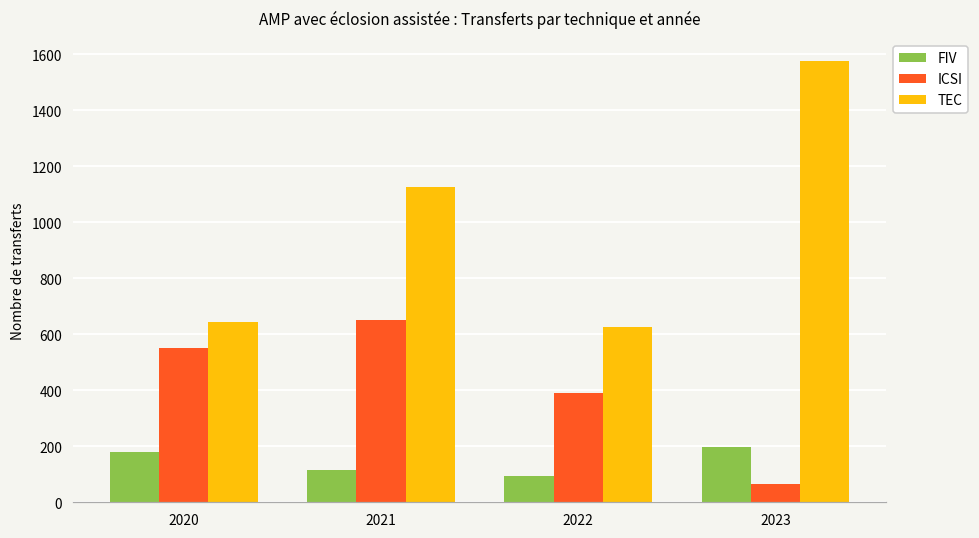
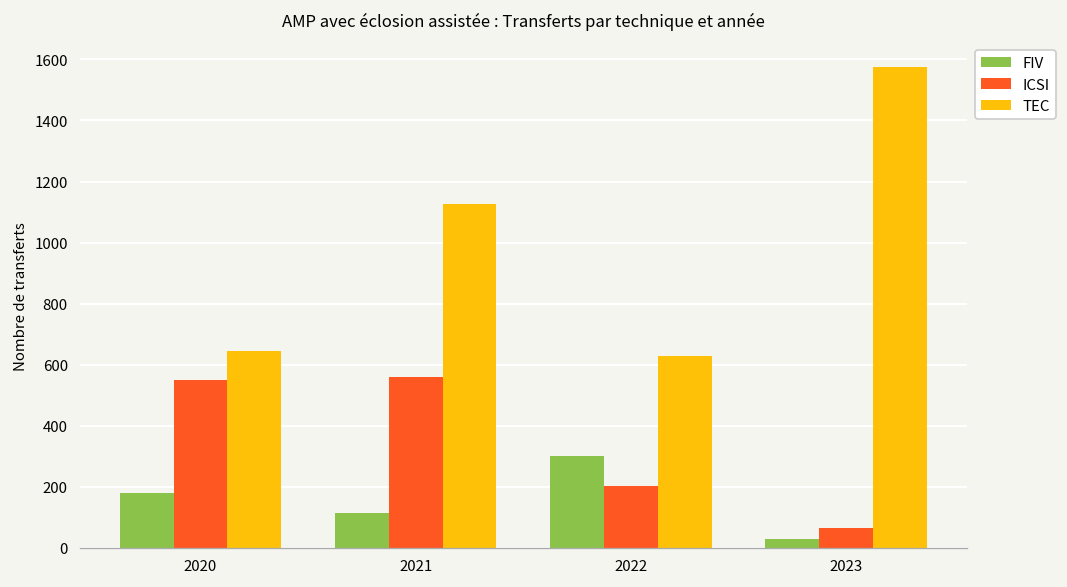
ICSI, 2021: 650 -> 560
FIV, 2022: 90 -> 300
ICSI, 2022: 390 -> 200
FIV, 2023: 200 -> 30
